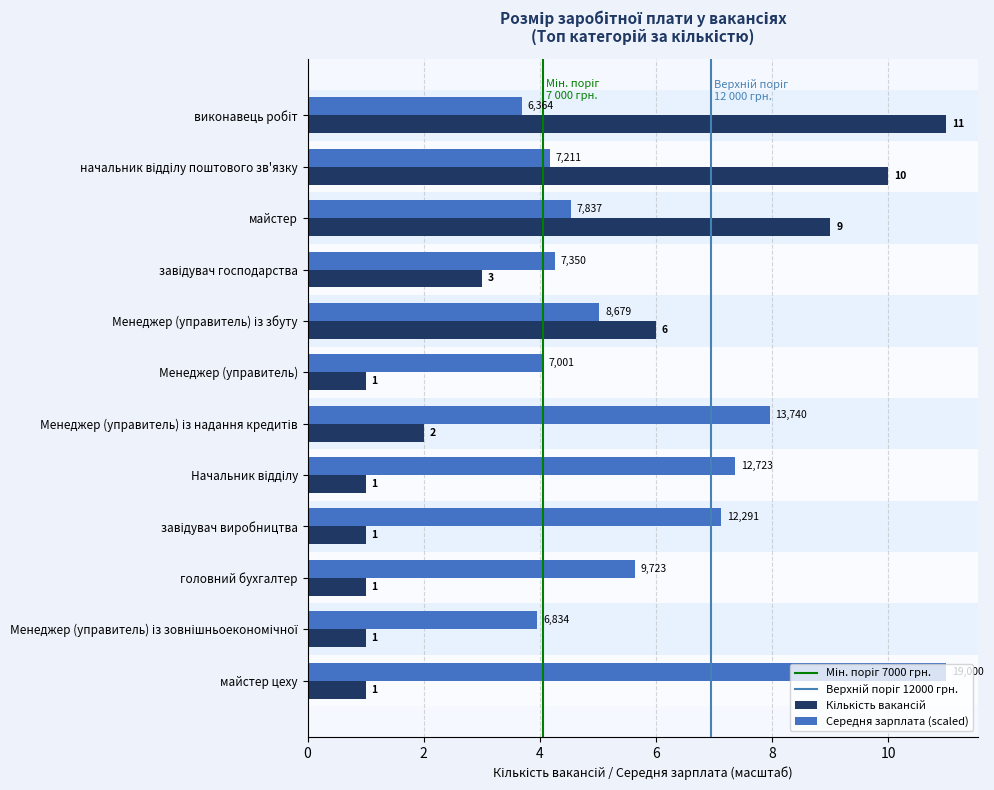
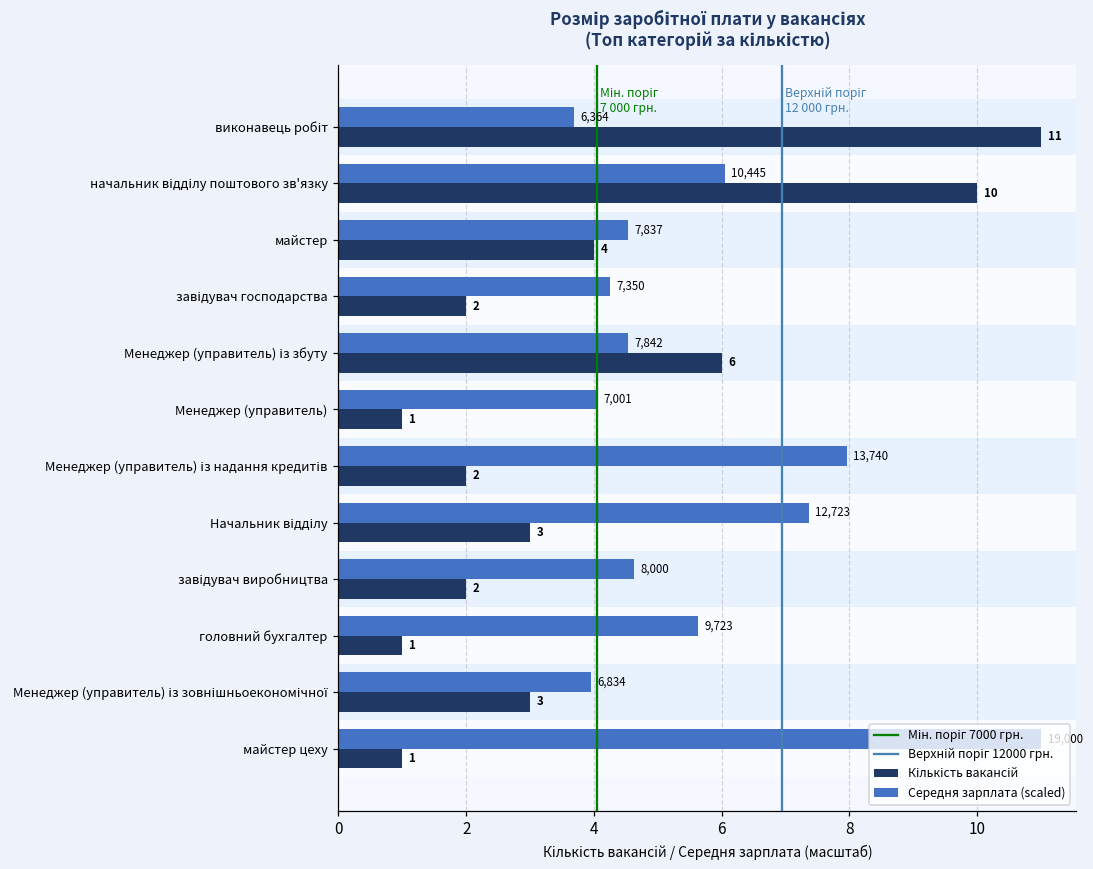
Середня зарплата (scaled), начальник відділу поштового зв'язку: 7,211 -> 10,445
Кількість вакансій, майстер: 9 -> 4
Кількість вакансій, завідувач господарства: 3 -> 2
Середня зарплата (scaled), Менеджер (управитель) із збуту: 8,679 -> 7,842
Кількість вакансій, Начальник відділу: 1 -> 3
Середня зарплата (scaled), завідувач виробництва: 12,291 -> 8,000
Кількість вакансій, завідувач виробництва: 1 -> 2
Кількість вакансій, Менеджер (управитель) із зовнішньоекономічної: 1 -> 3
